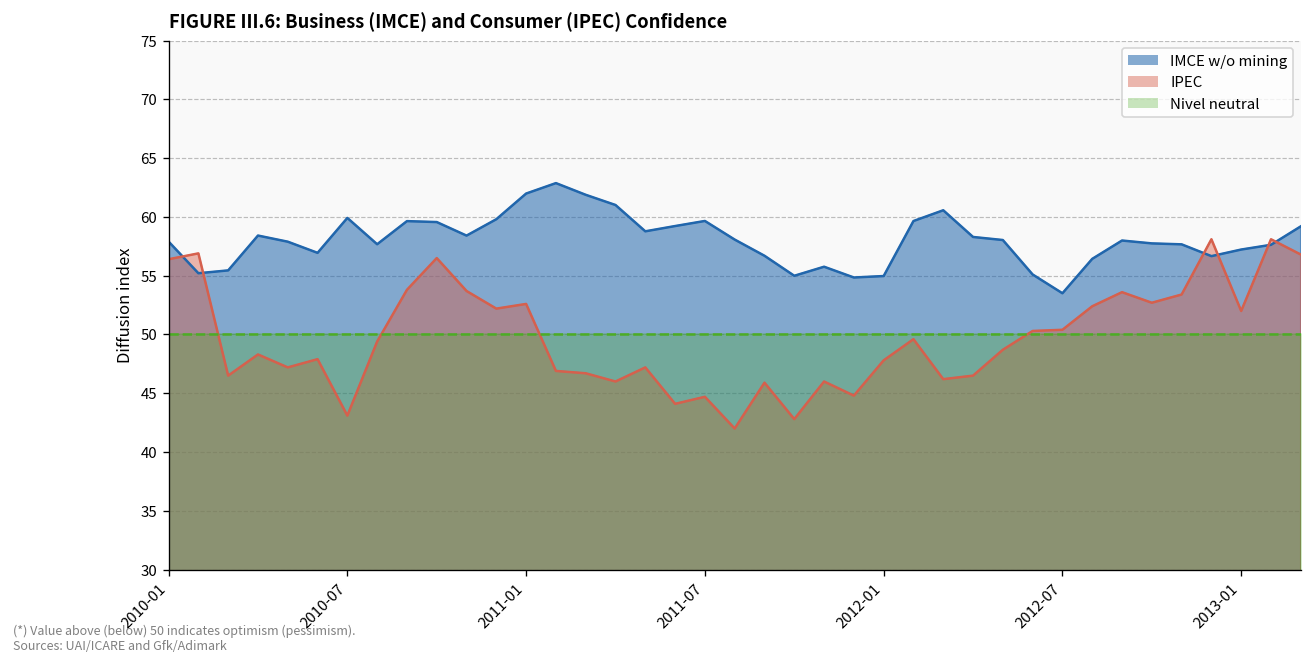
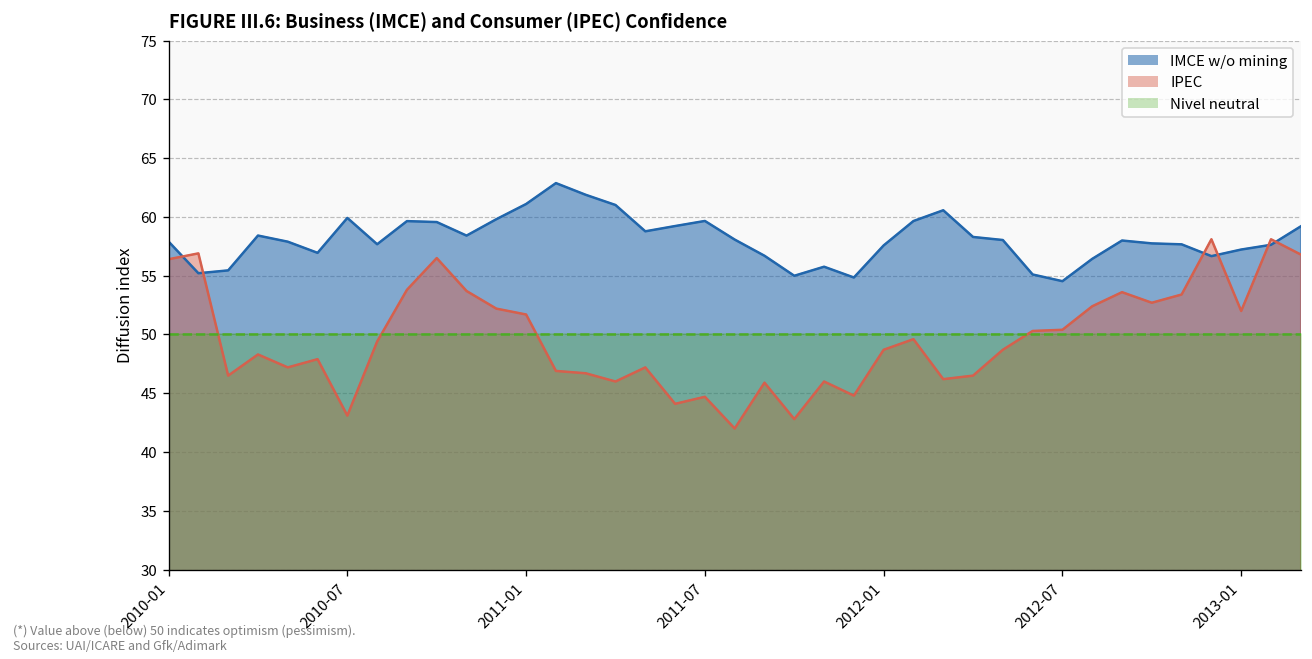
IMCE w/o mining, 2011-01: 62 -> 61
IPEC, 2011-01: 53 -> 52
IMCE w/o mining, 2012-01: 55 -> 58
IPEC, 2012-01: 48 -> 49
IMCE w/o mining, 2012-07: 54 -> 55
